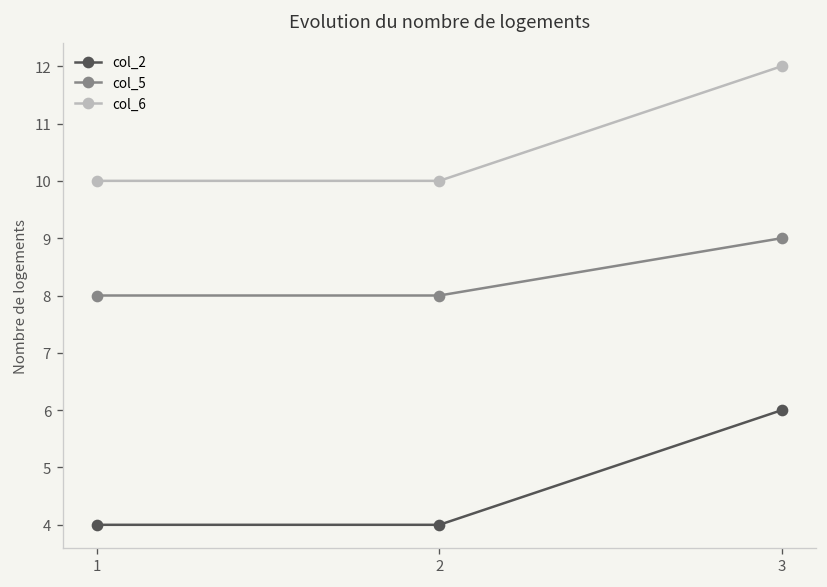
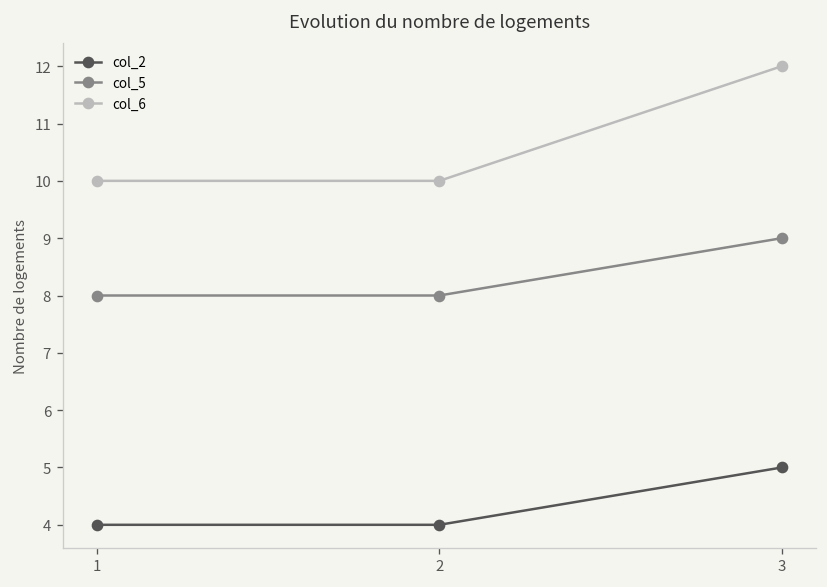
col_2, 3: 6 -> 5
